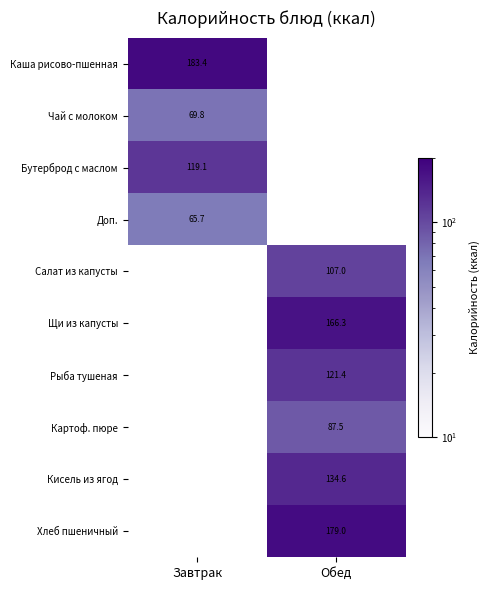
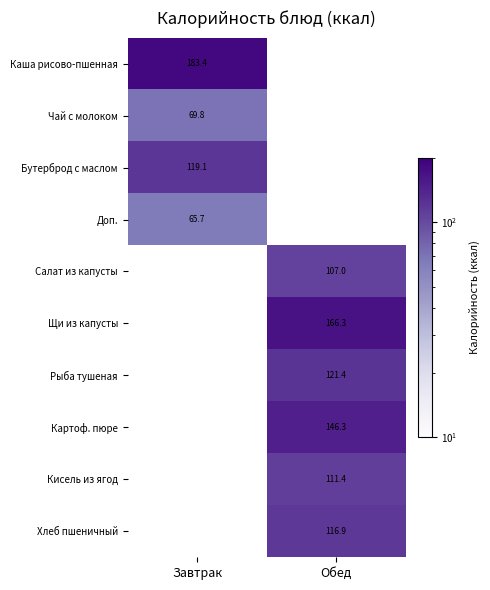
Картоф. пюре, Обед: 87.5 -> 146.3
Кисель из ягод, Обед: 134.6 -> 111.4
Хлеб пшеничный, Обед: 179.0 -> 116.9
